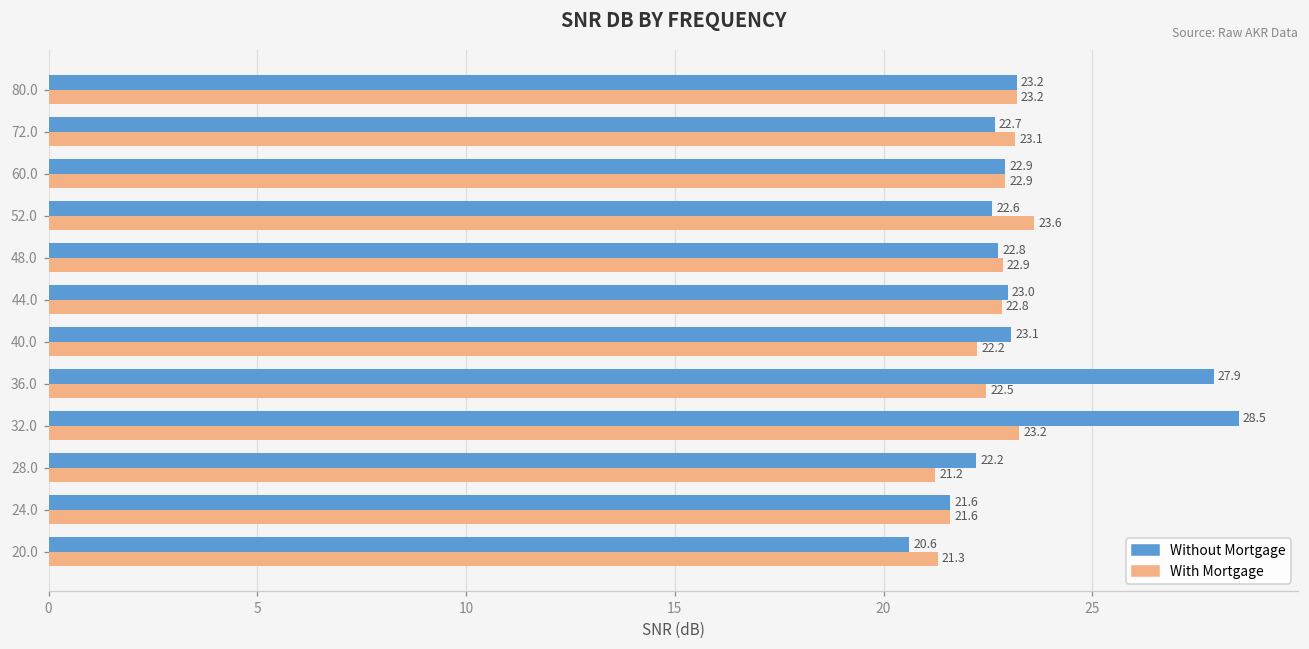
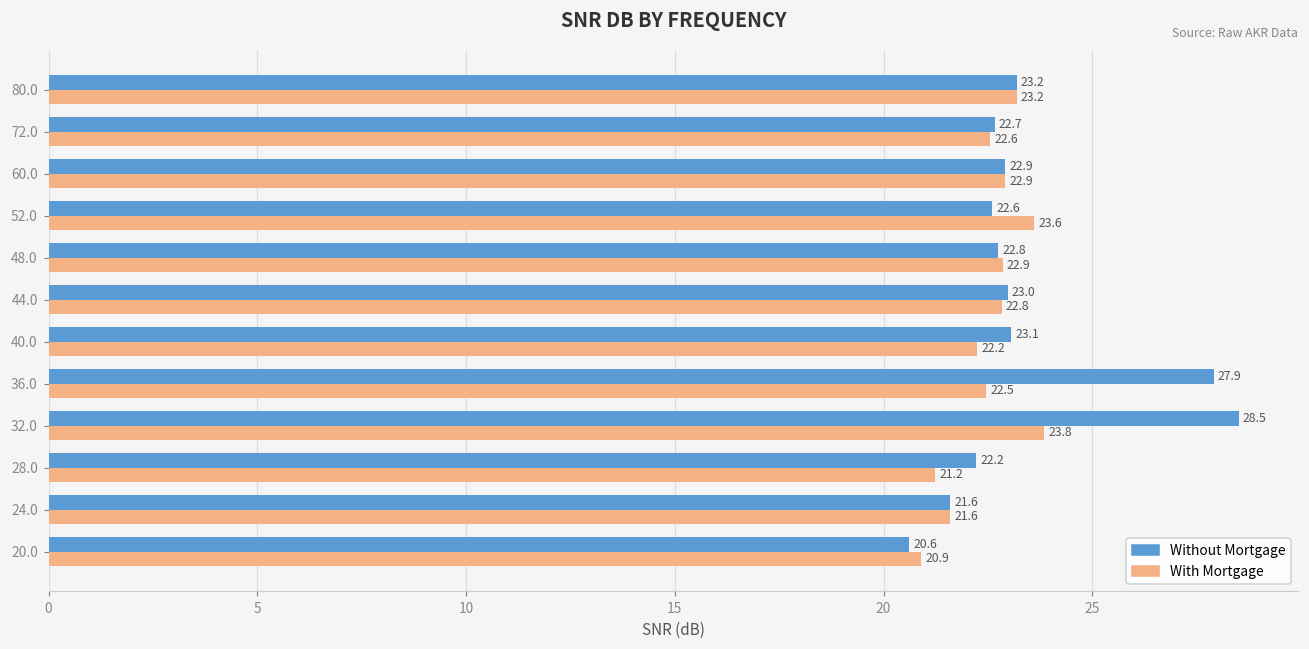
With Mortgage, 72.0: 23.1 -> 22.6
With Mortgage, 32.0: 23.2 -> 23.8
With Mortgage, 20.0: 21.3 -> 20.9
